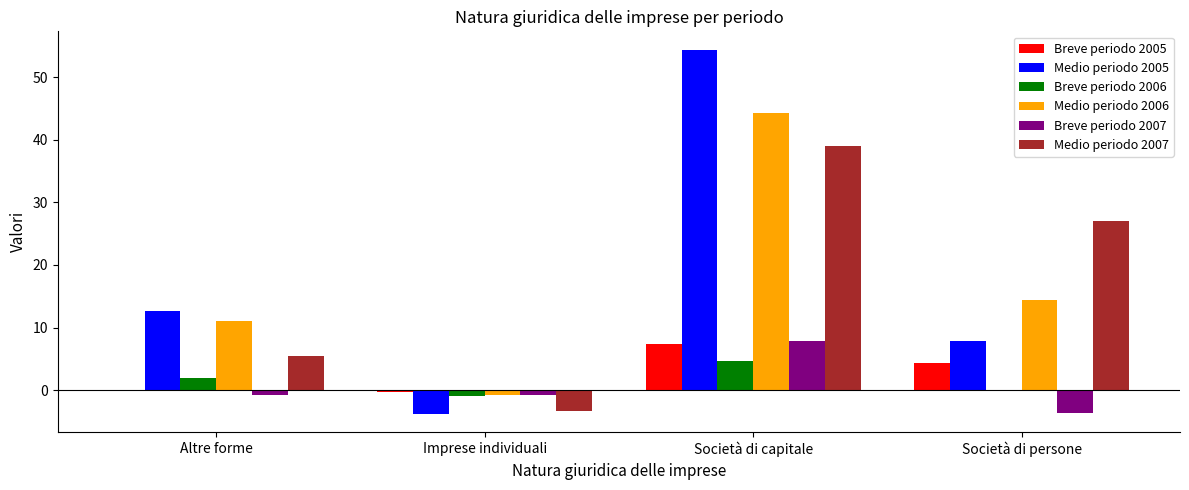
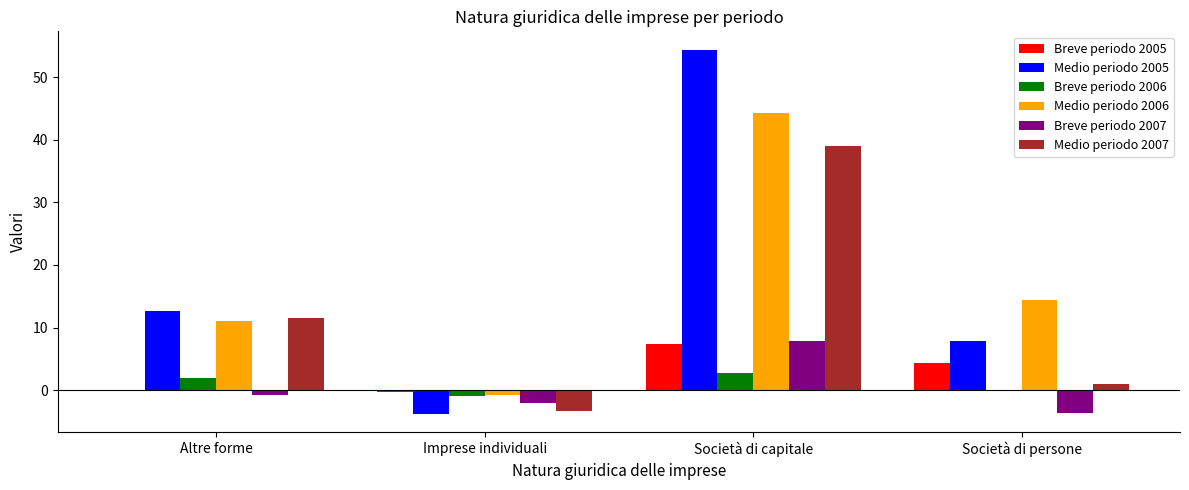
Medio periodo 2007, Altre forme: 6 -> 12
Breve periodo 2007, Imprese individuali: -1 -> -2
Breve periodo 2006, Società di capitale: 5 -> 3
Medio periodo 2007, Società di persone: 27 -> 1
